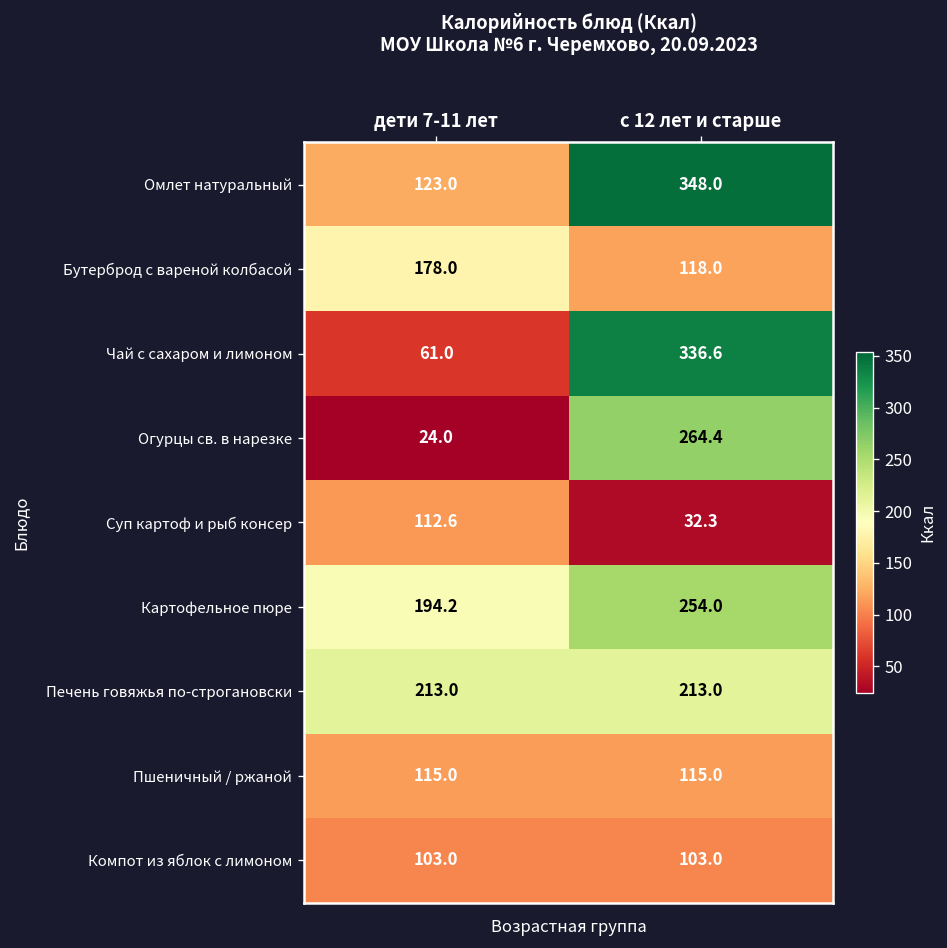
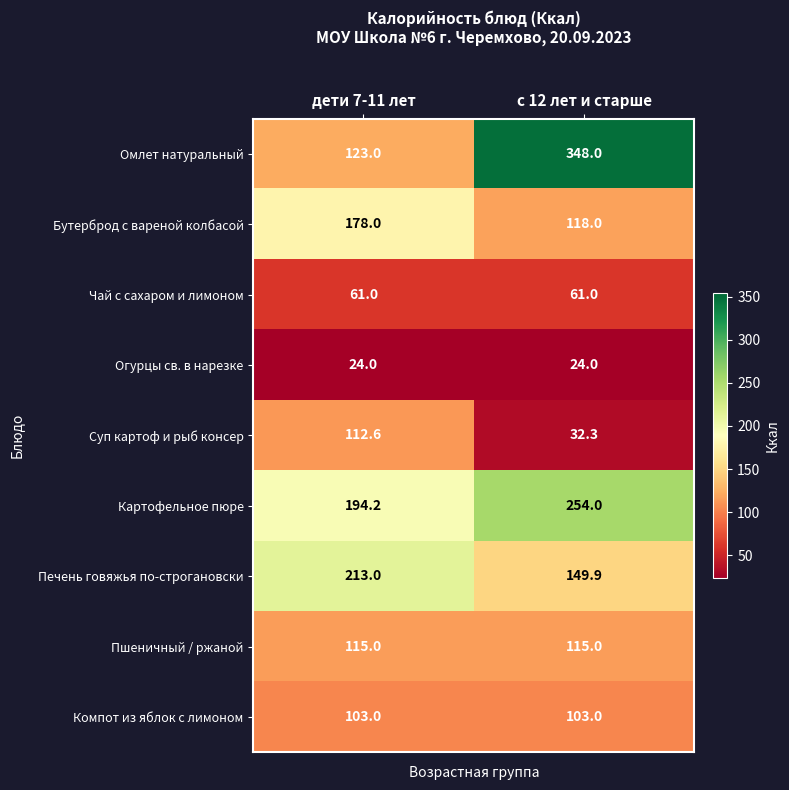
Чай с сахаром и лимоном, с 12 лет и старше: 336.6 -> 61.0
Огурцы св. в нарезке, с 12 лет и старше: 264.4 -> 24.0
Печень говяжья по-строгановски, с 12 лет и старше: 213.0 -> 149.9
